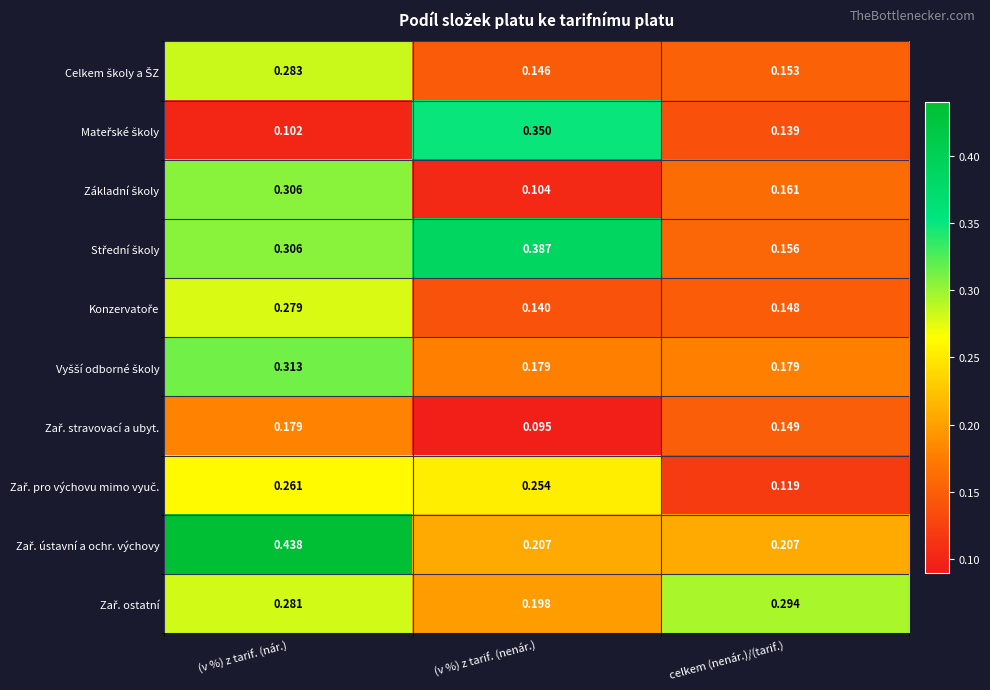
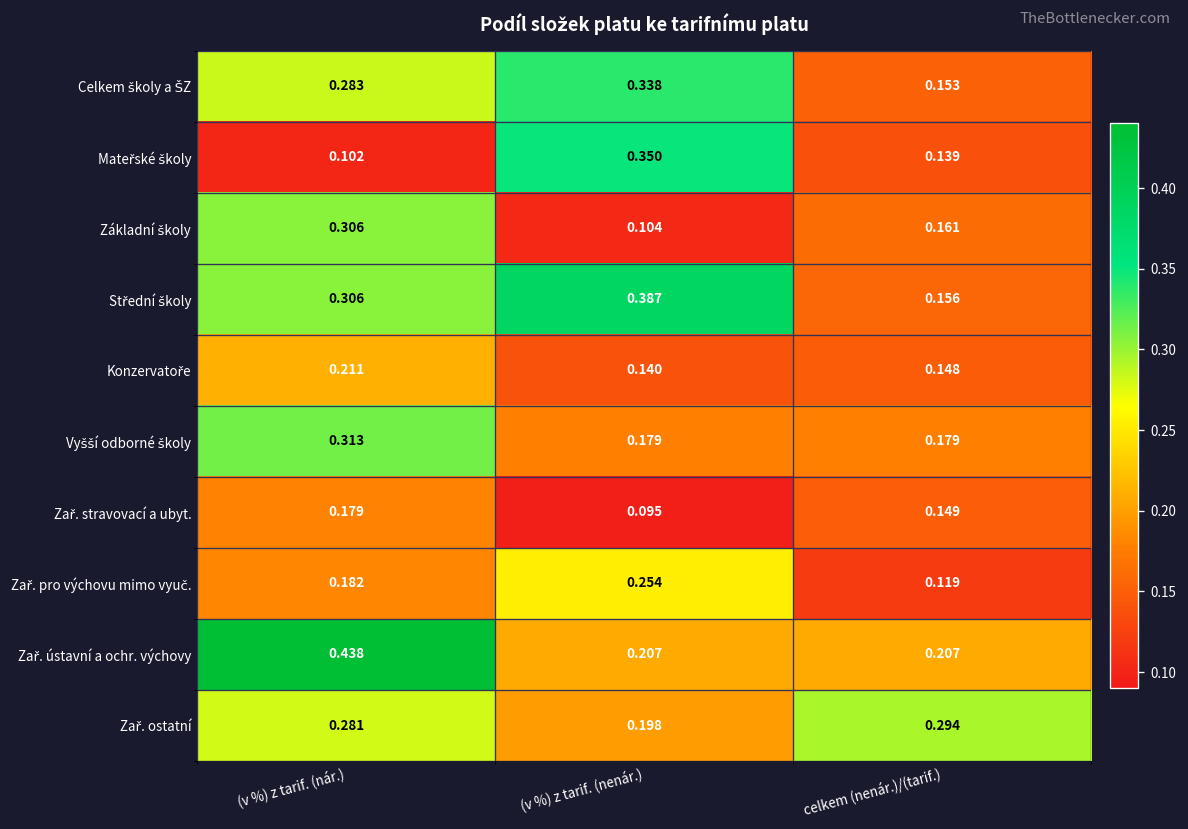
Celkem školy a ŠZ, (v %) z tarif. (nenár.): 0.146 -> 0.338
Konzervatoře, (v %) z tarif. (nár.): 0.279 -> 0.211
Zař. pro výchovu mimo vyuč., (v %) z tarif. (nár.): 0.261 -> 0.182
